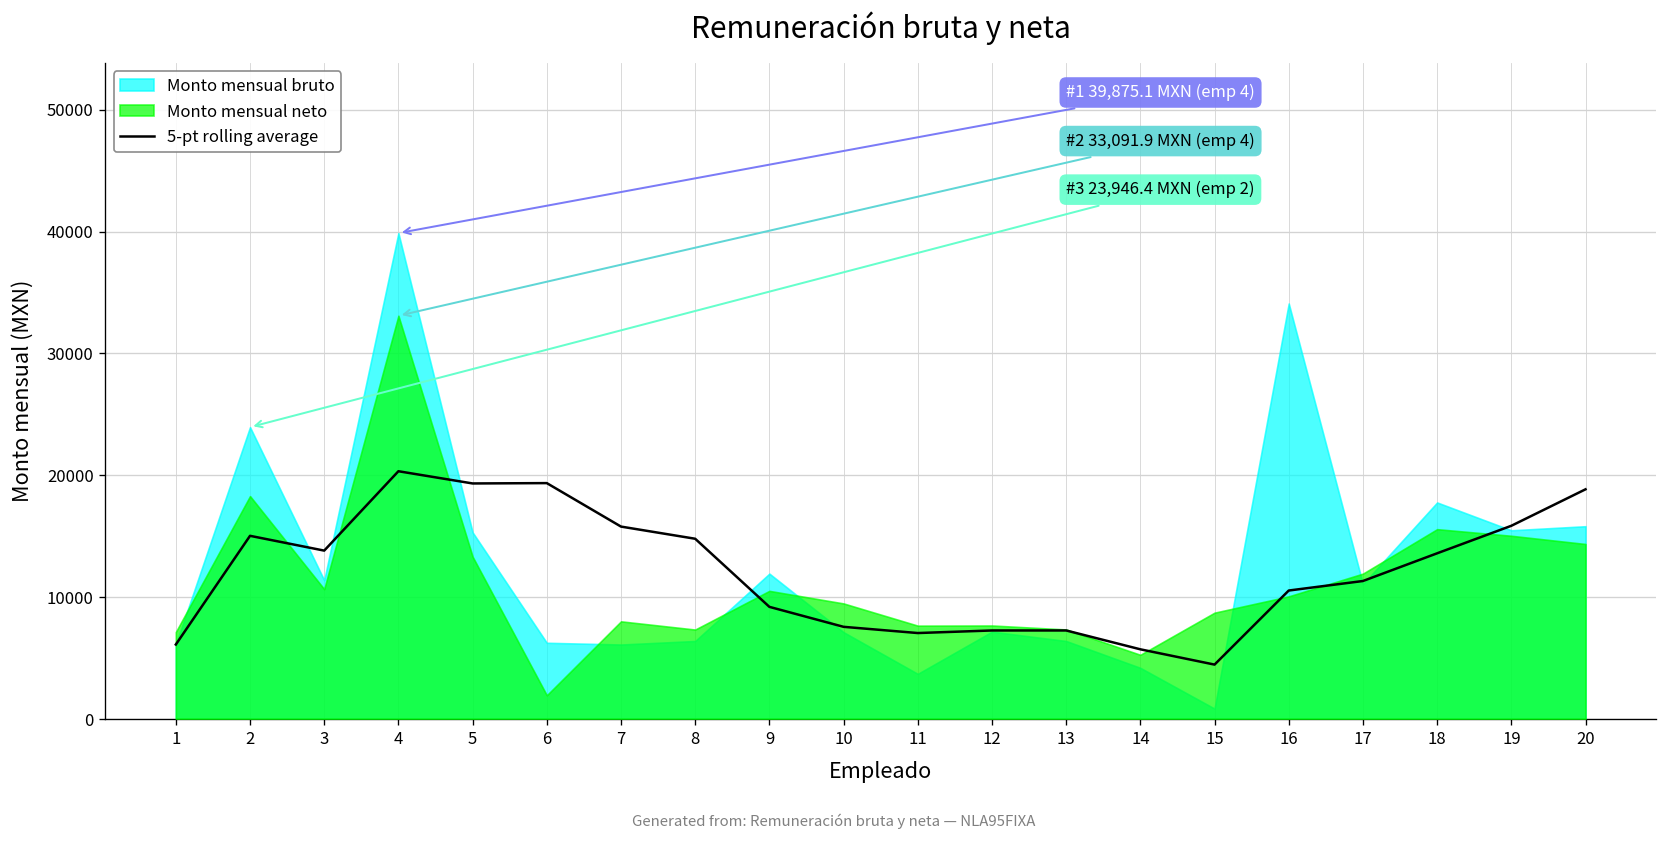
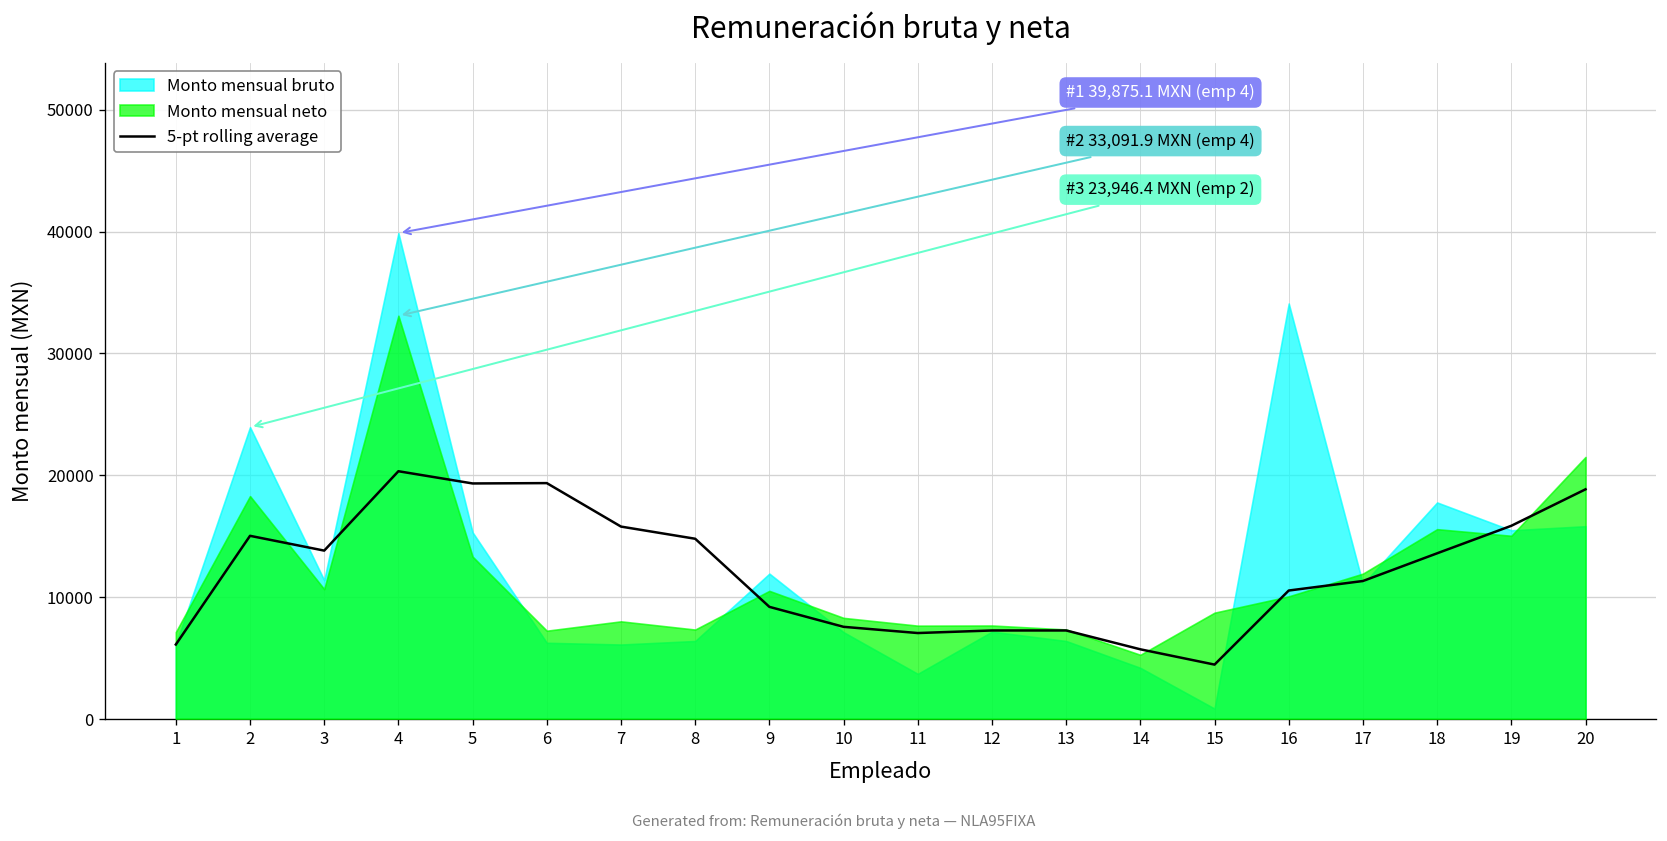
Monto mensual neto, 6: 1900 -> 7200
Monto mensual neto, 10: 9500 -> 8300
Monto mensual neto, 20: 14400 -> 21500
